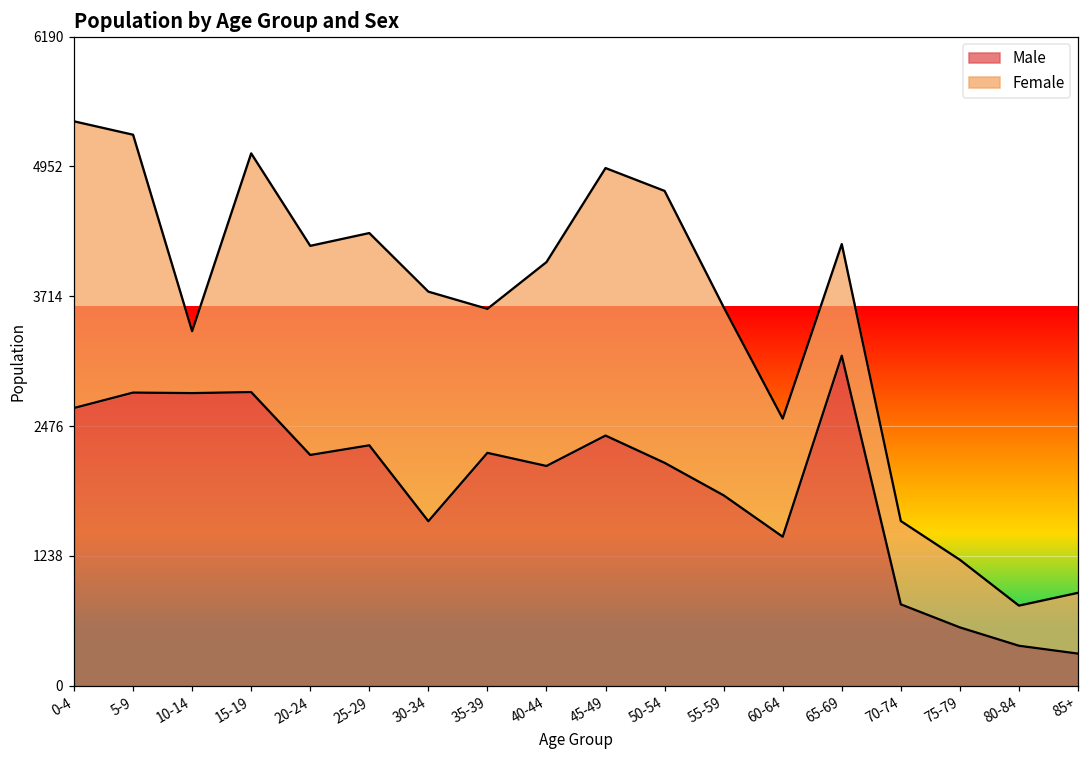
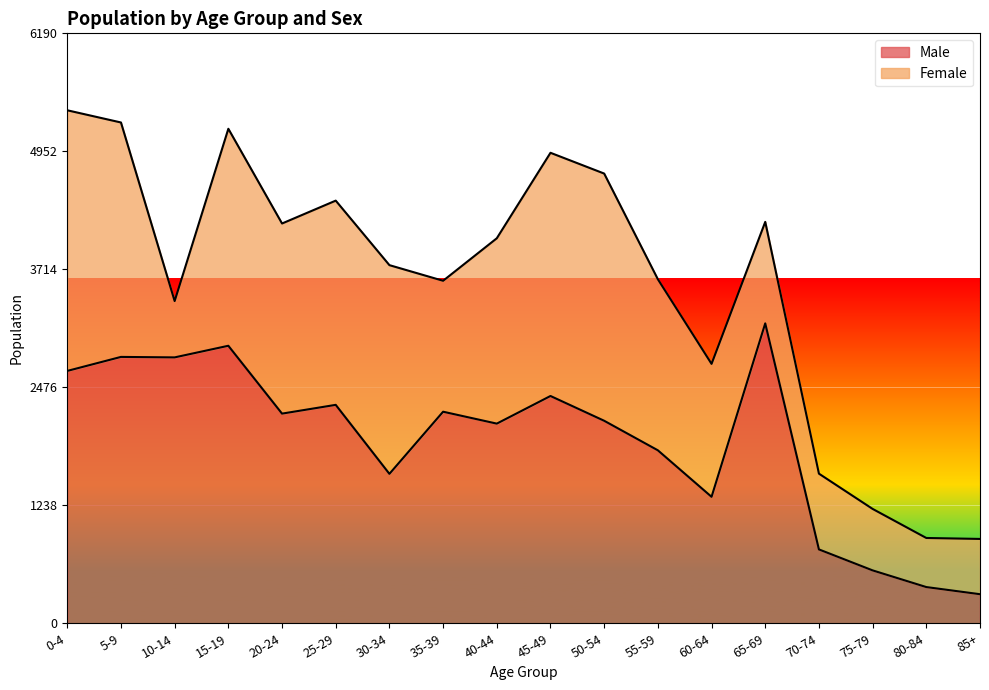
Male, 15-19: 2800 -> 2900
Female, 25-29: 2000 -> 2100
Male, 60-64: 1400 -> 1300
Female, 60-64: 1100 -> 1400
Female, 80-84: 400 -> 500
